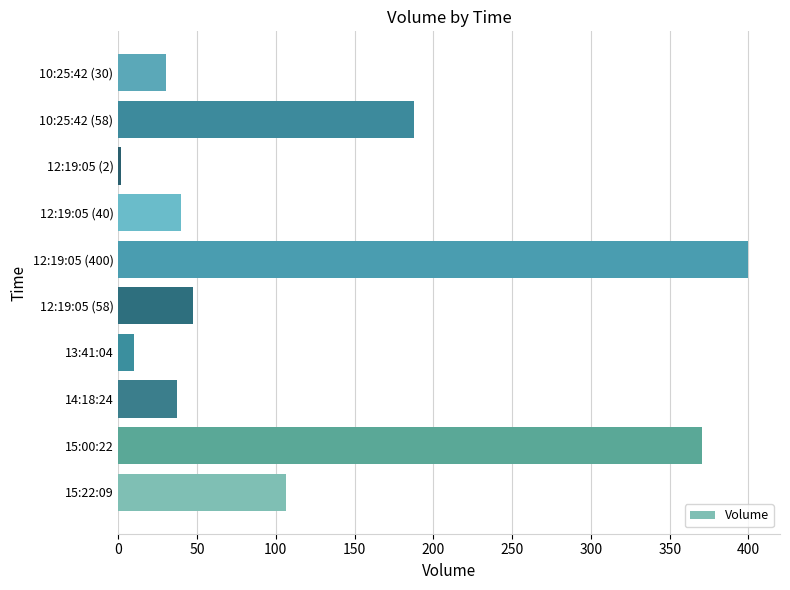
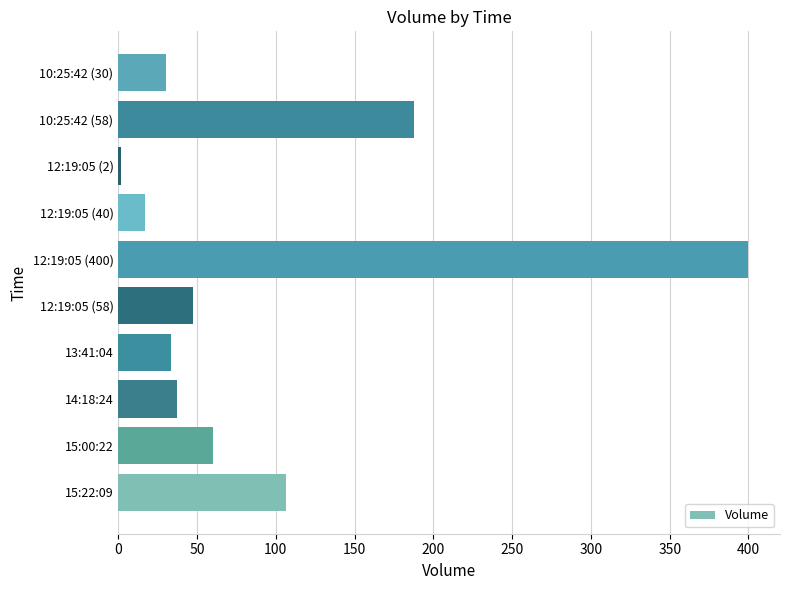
12:19:05 (40): 40 -> 17
13:41:04: 10 -> 34
15:00:22: 371 -> 60
